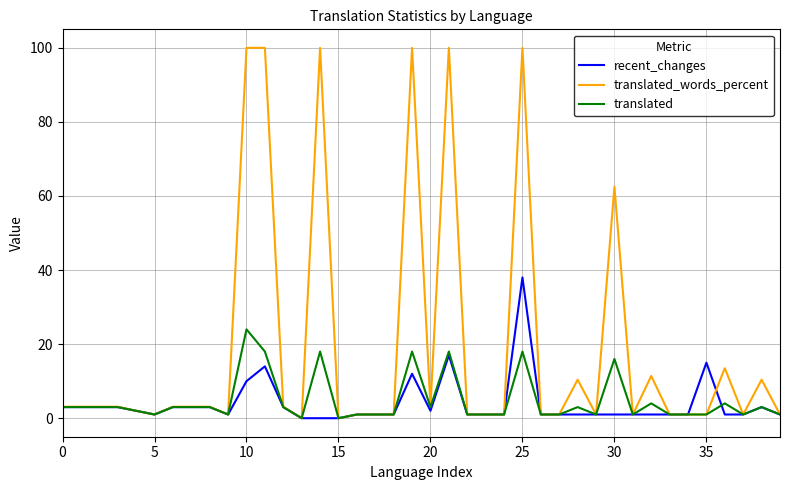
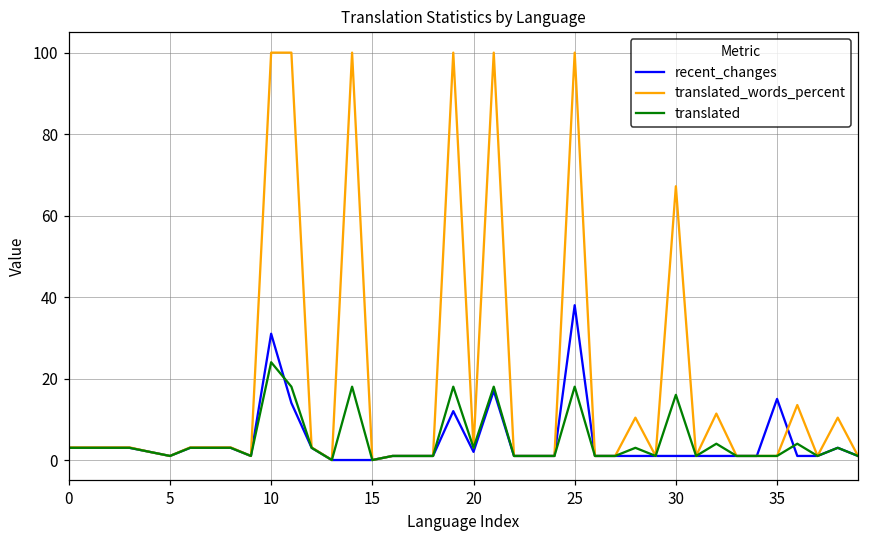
recent_changes, 10: 10 -> 31
translated_words_percent, 30: 63 -> 67
